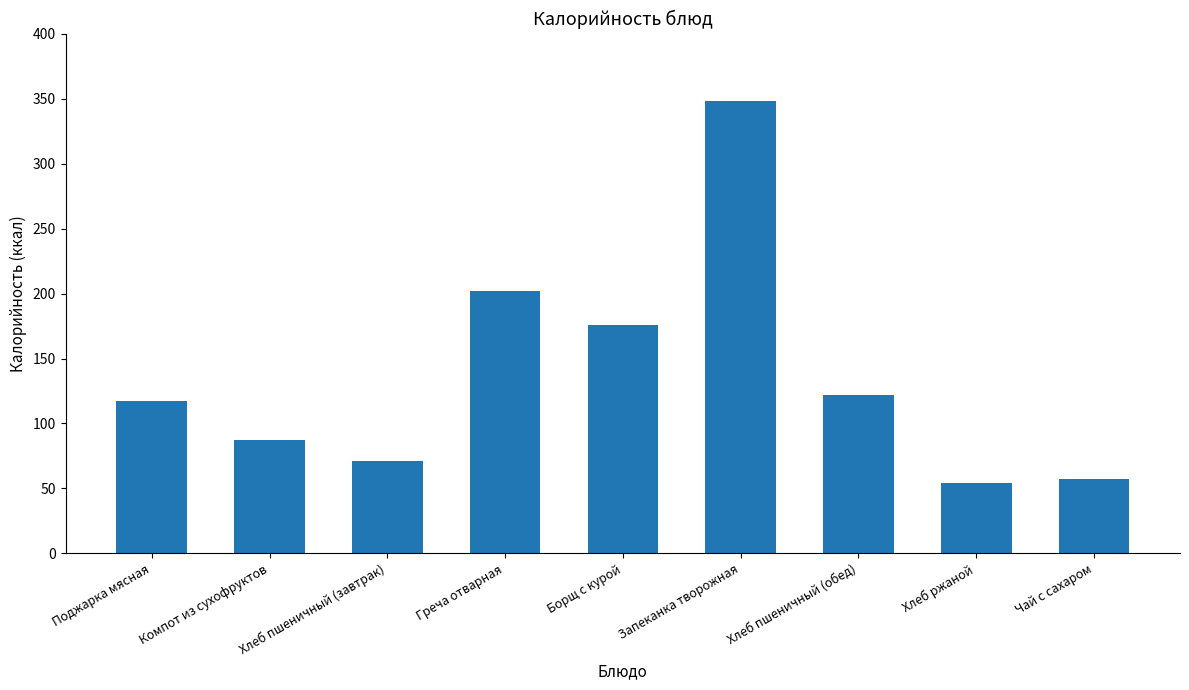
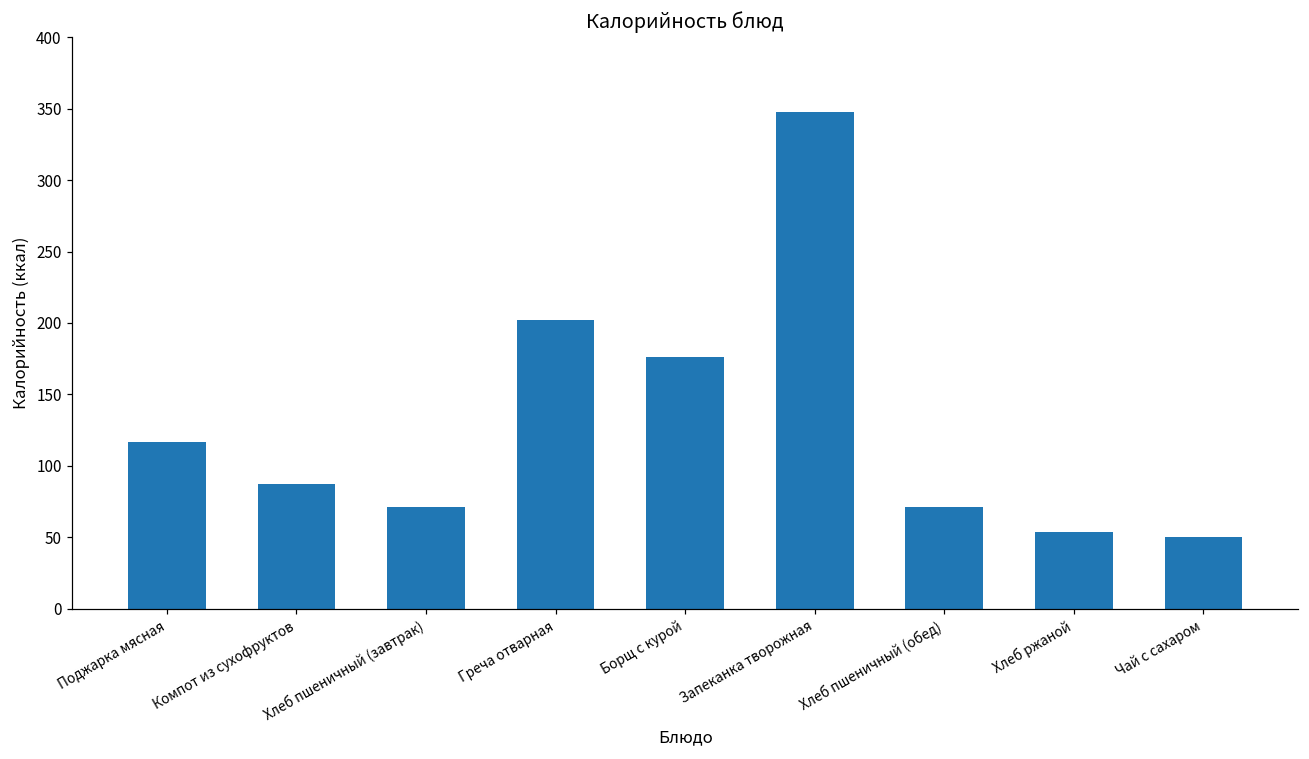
Хлеб пшеничный (обед): 122 -> 71
Чай с сахаром: 57 -> 50
